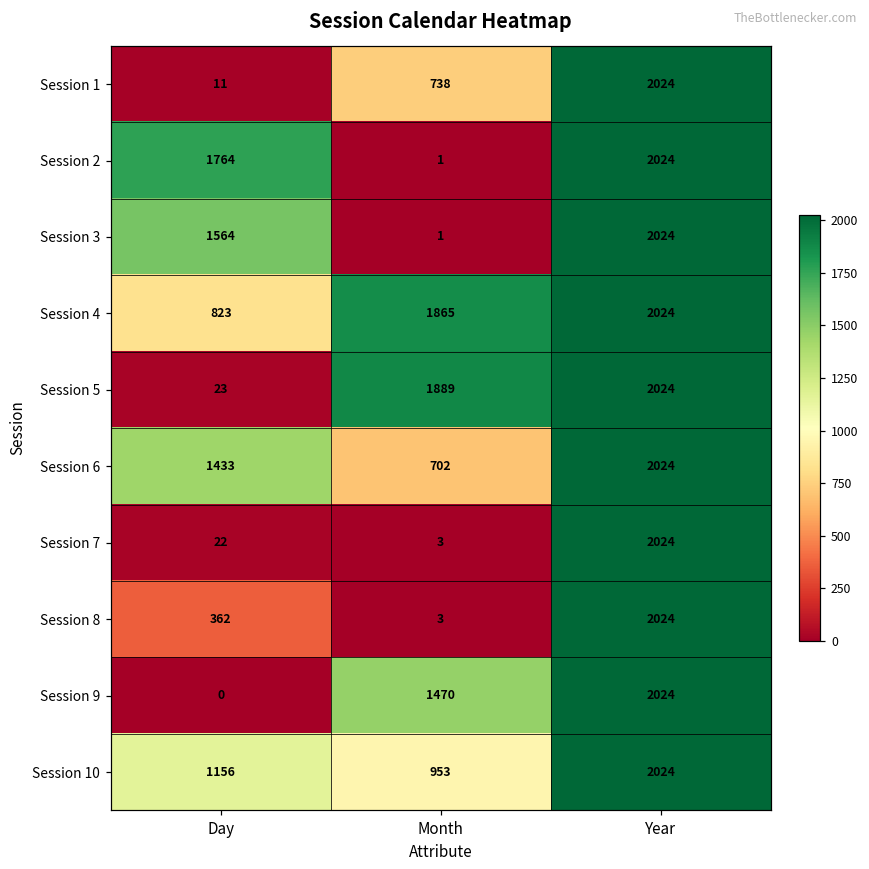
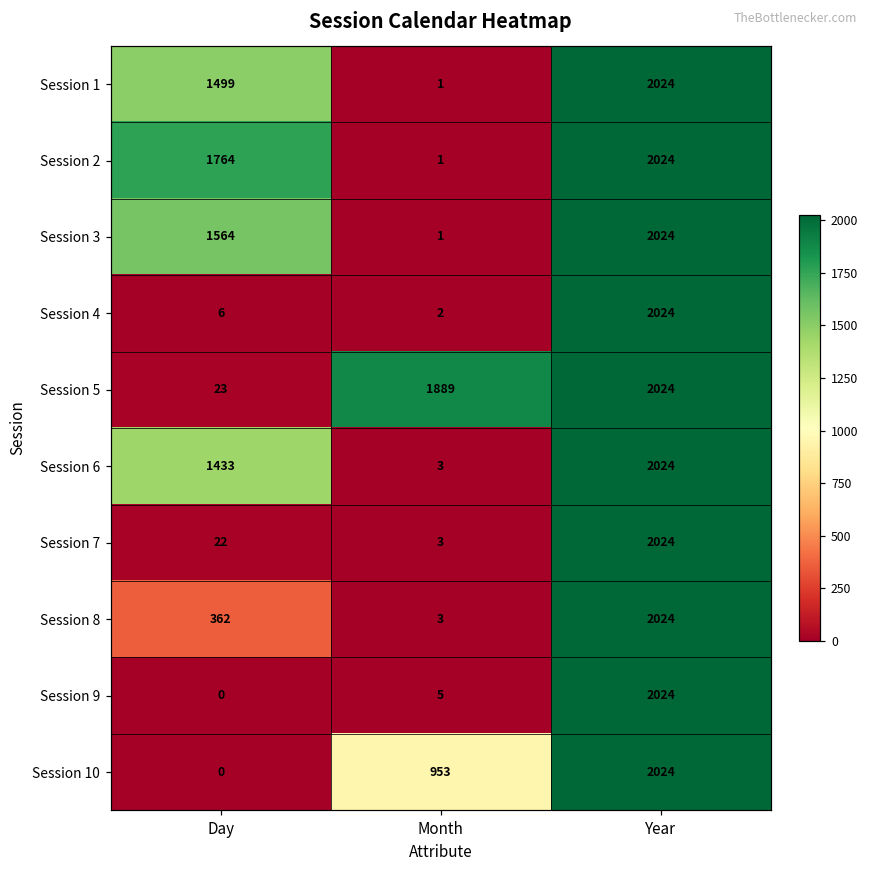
Session 1, Day: 11 -> 1499
Session 1, Month: 738 -> 1
Session 4, Day: 823 -> 6
Session 4, Month: 1865 -> 2
Session 6, Month: 702 -> 3
Session 9, Month: 1470 -> 5
Session 10, Day: 1156 -> 0
